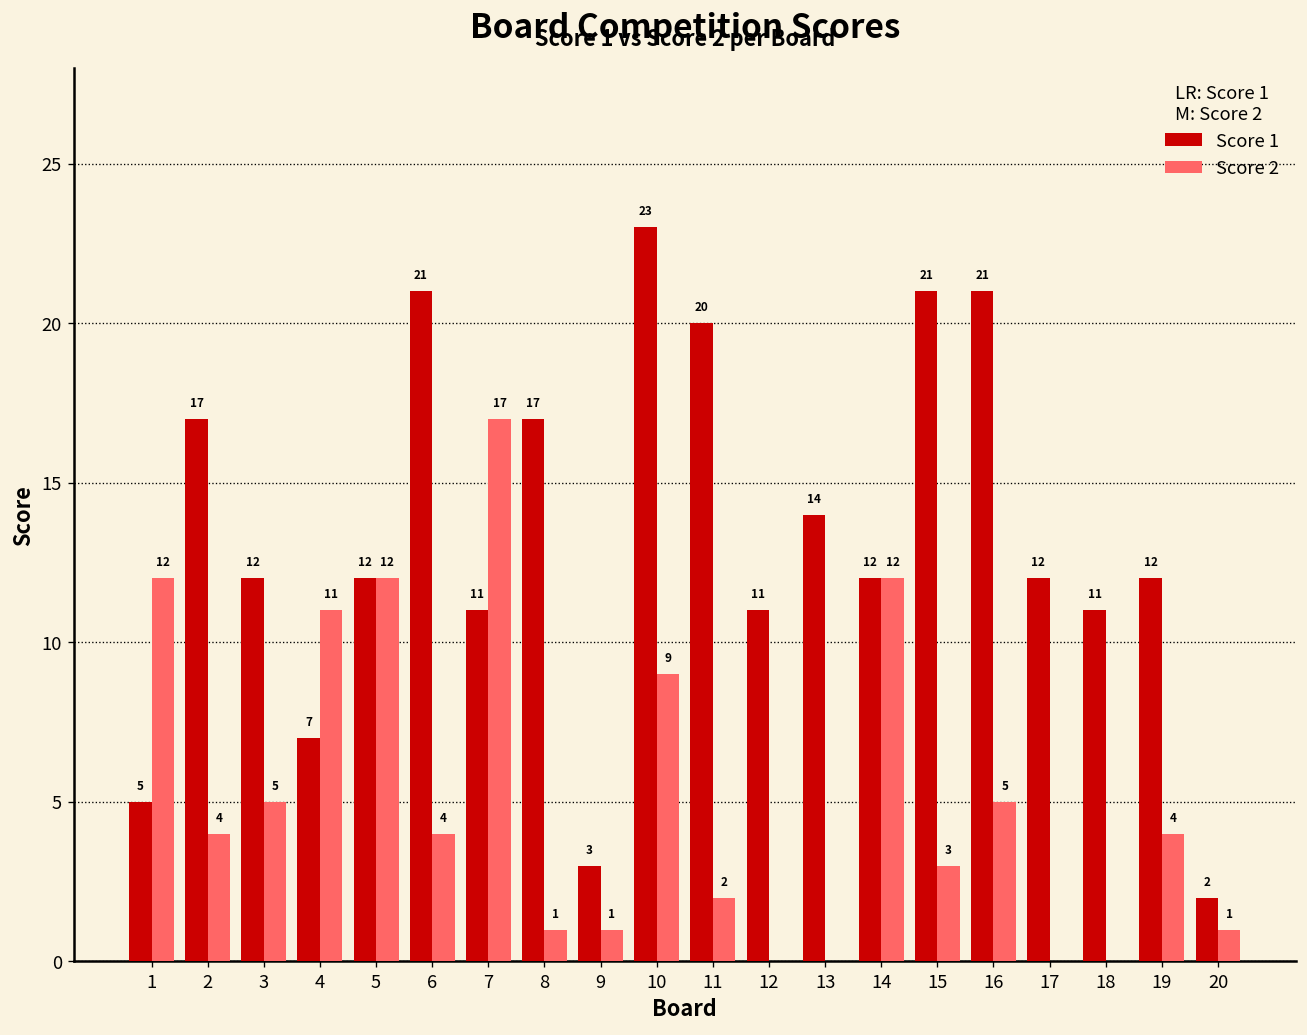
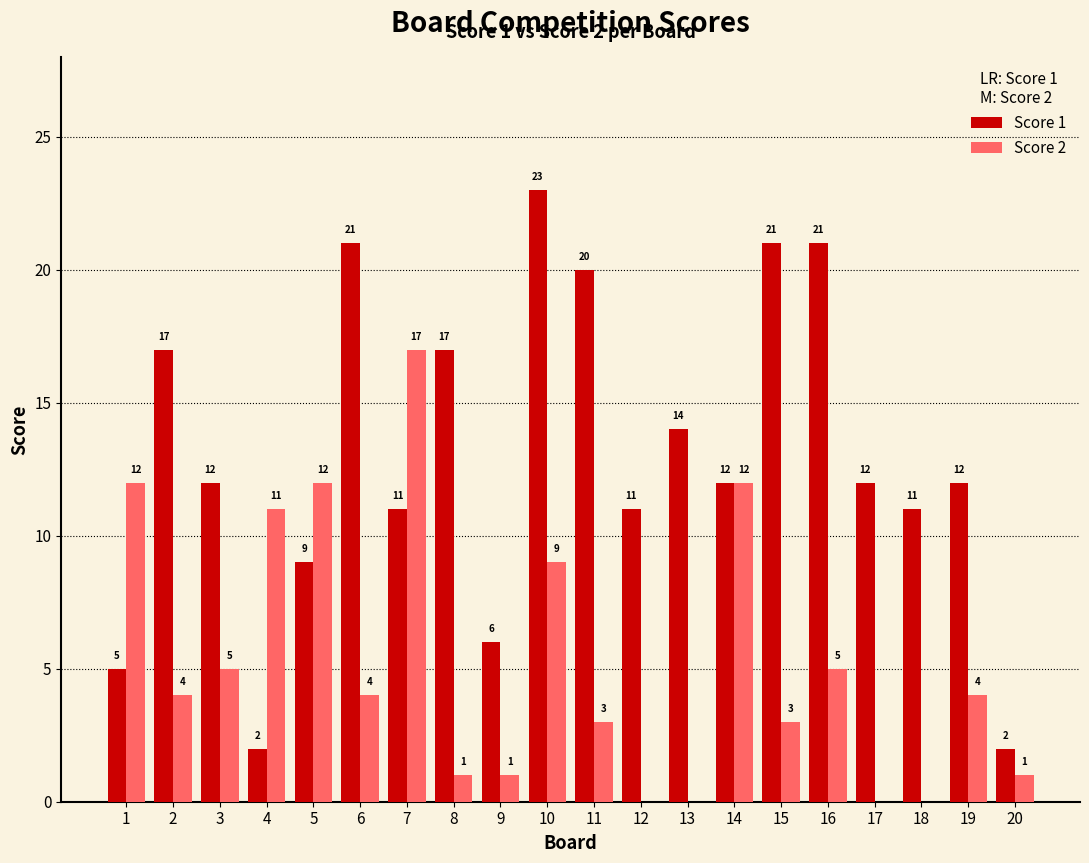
Score 1, 4: 7 -> 2
Score 1, 5: 12 -> 9
Score 1, 9: 3 -> 6
Score 2, 11: 2 -> 3
